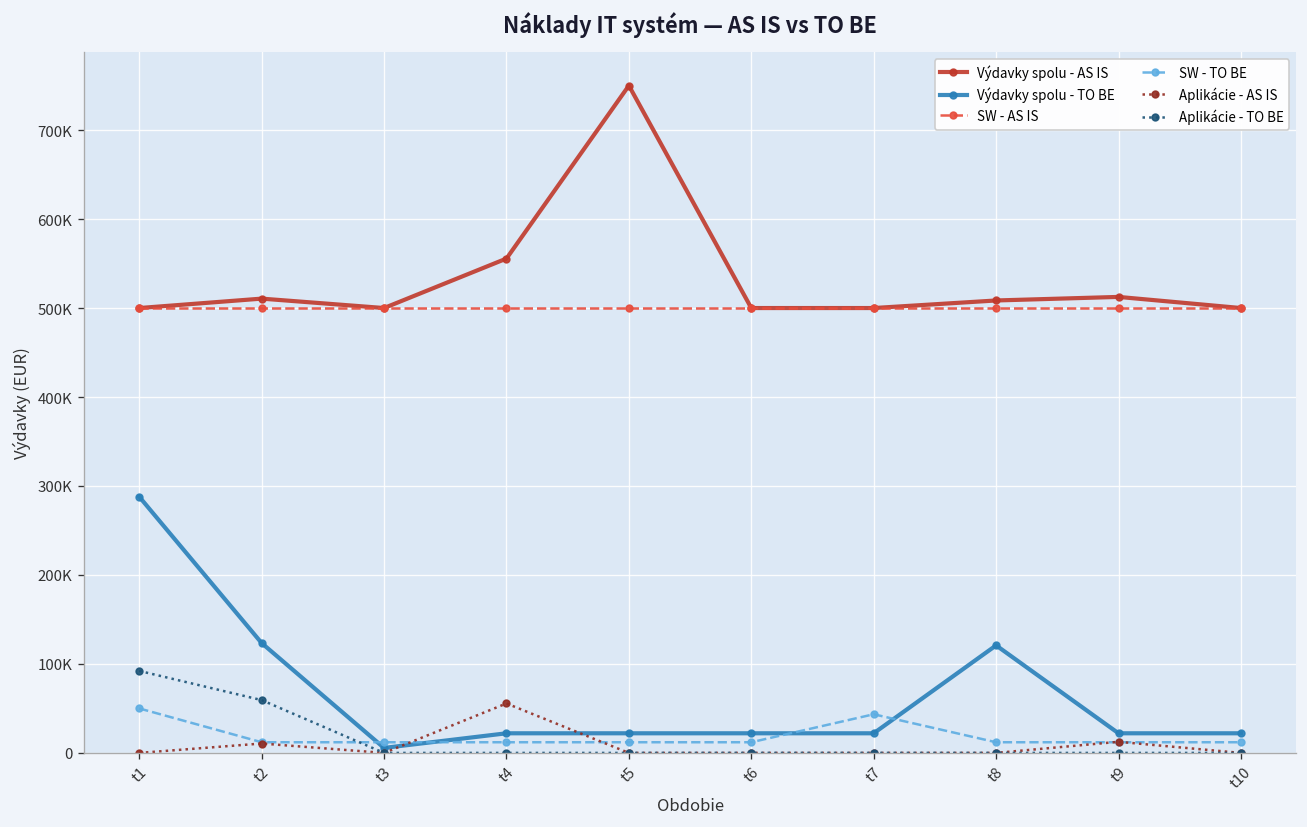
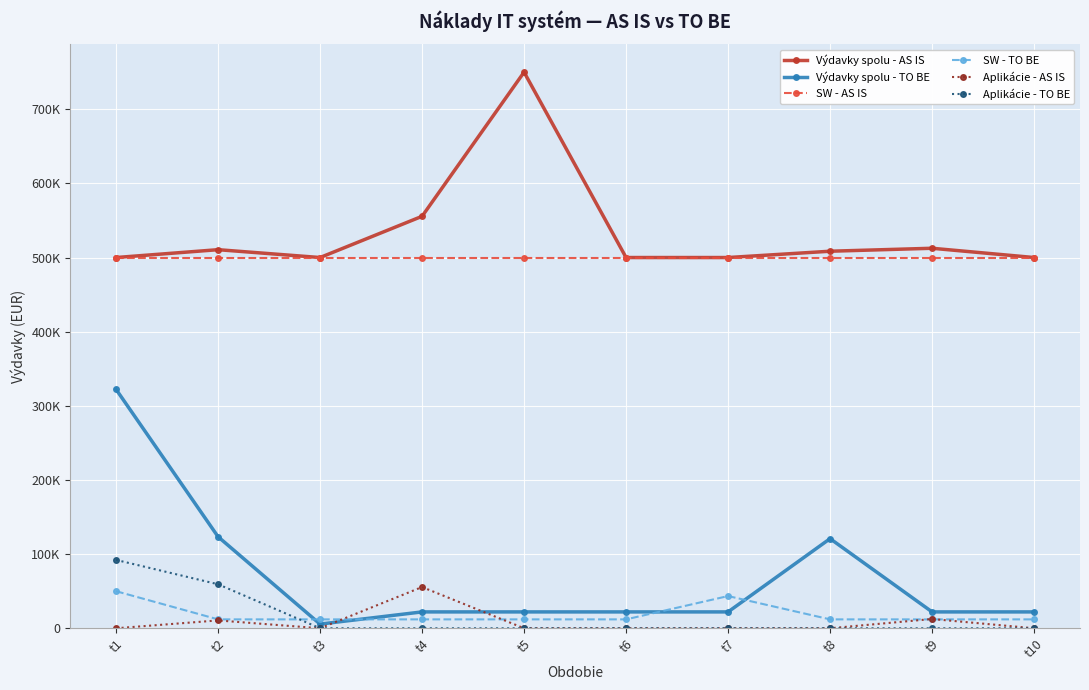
Výdavky spolu - TO BE, t1: 290000 -> 320000
